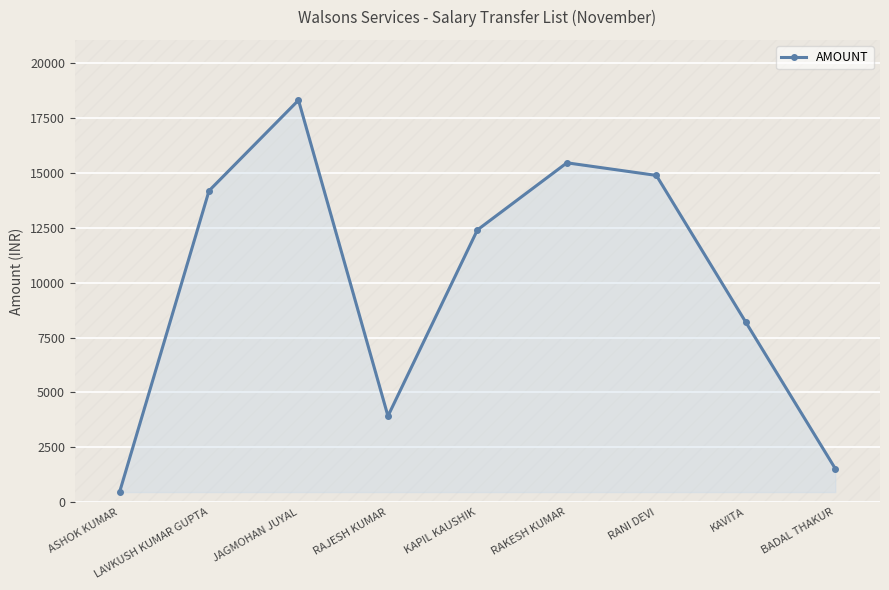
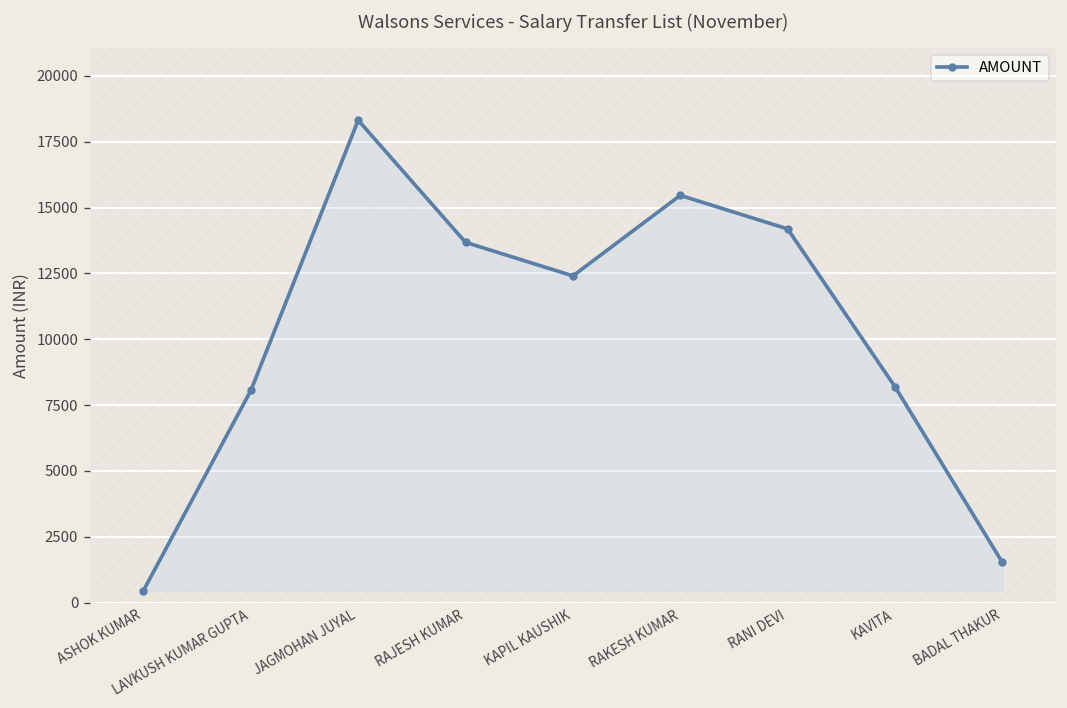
AMOUNT, LAVKUSH KUMAR GUPTA: 14200 -> 8100
AMOUNT, RAJESH KUMAR: 3900 -> 13700
AMOUNT, RANI DEVI: 14900 -> 14200
